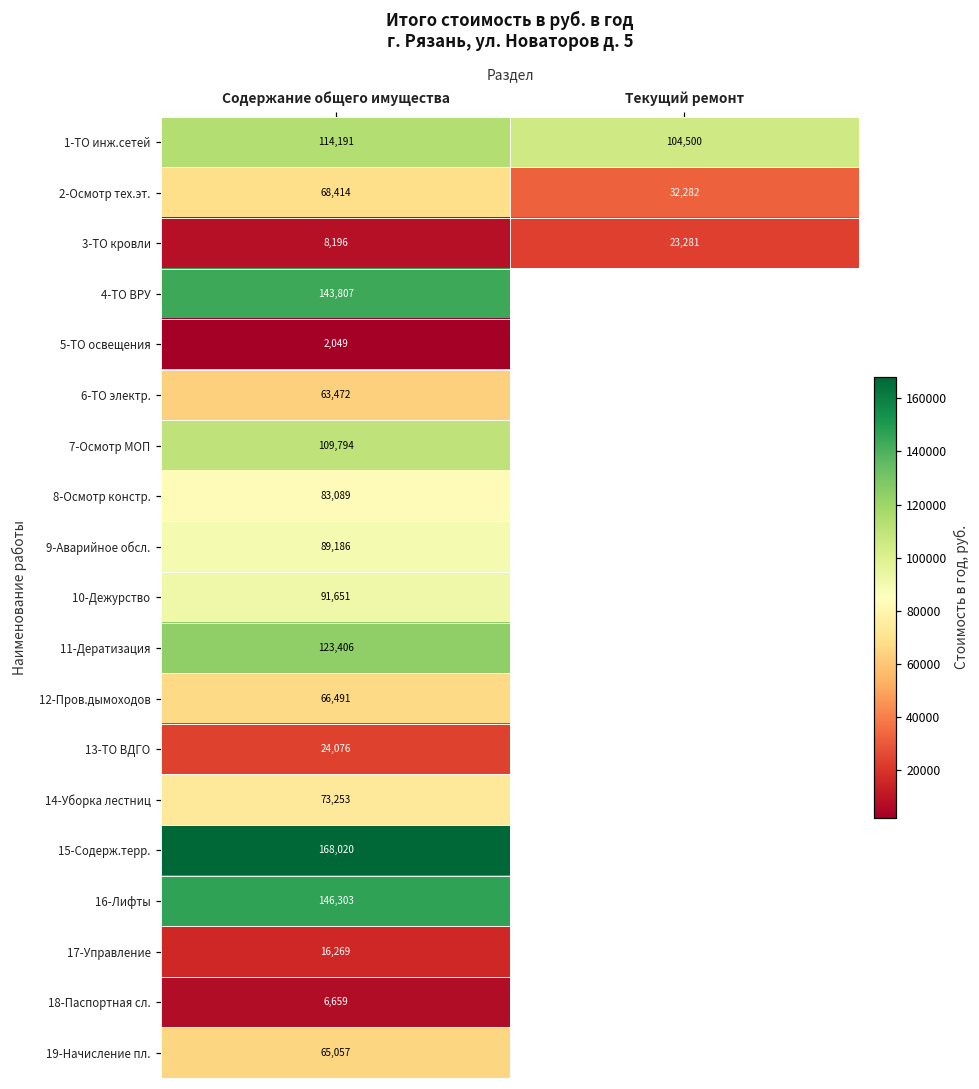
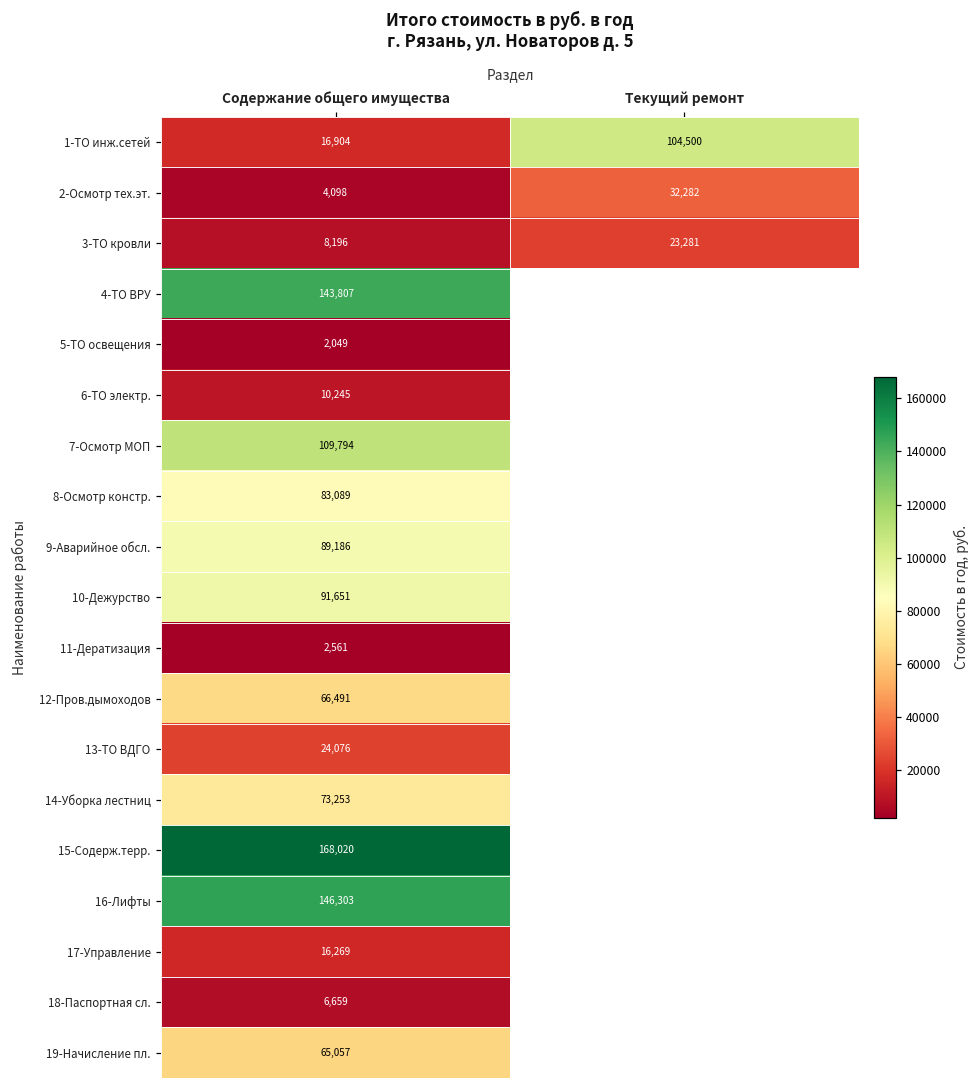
1-ТО инж.сетей, Содержание общего имущества: 114,191 -> 16,904
2-Осмотр тех.эт., Содержание общего имущества: 68,414 -> 4,098
6-ТО электр., Содержание общего имущества: 63,472 -> 10,245
11-Дератизация, Содержание общего имущества: 123,406 -> 2,561
